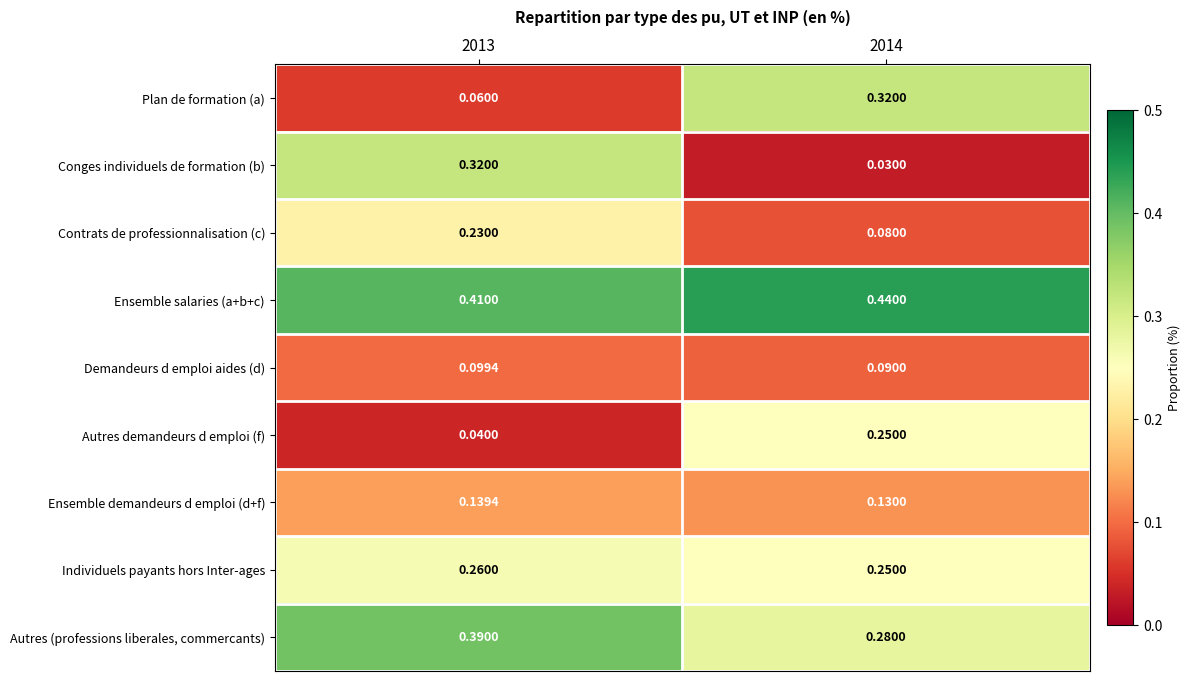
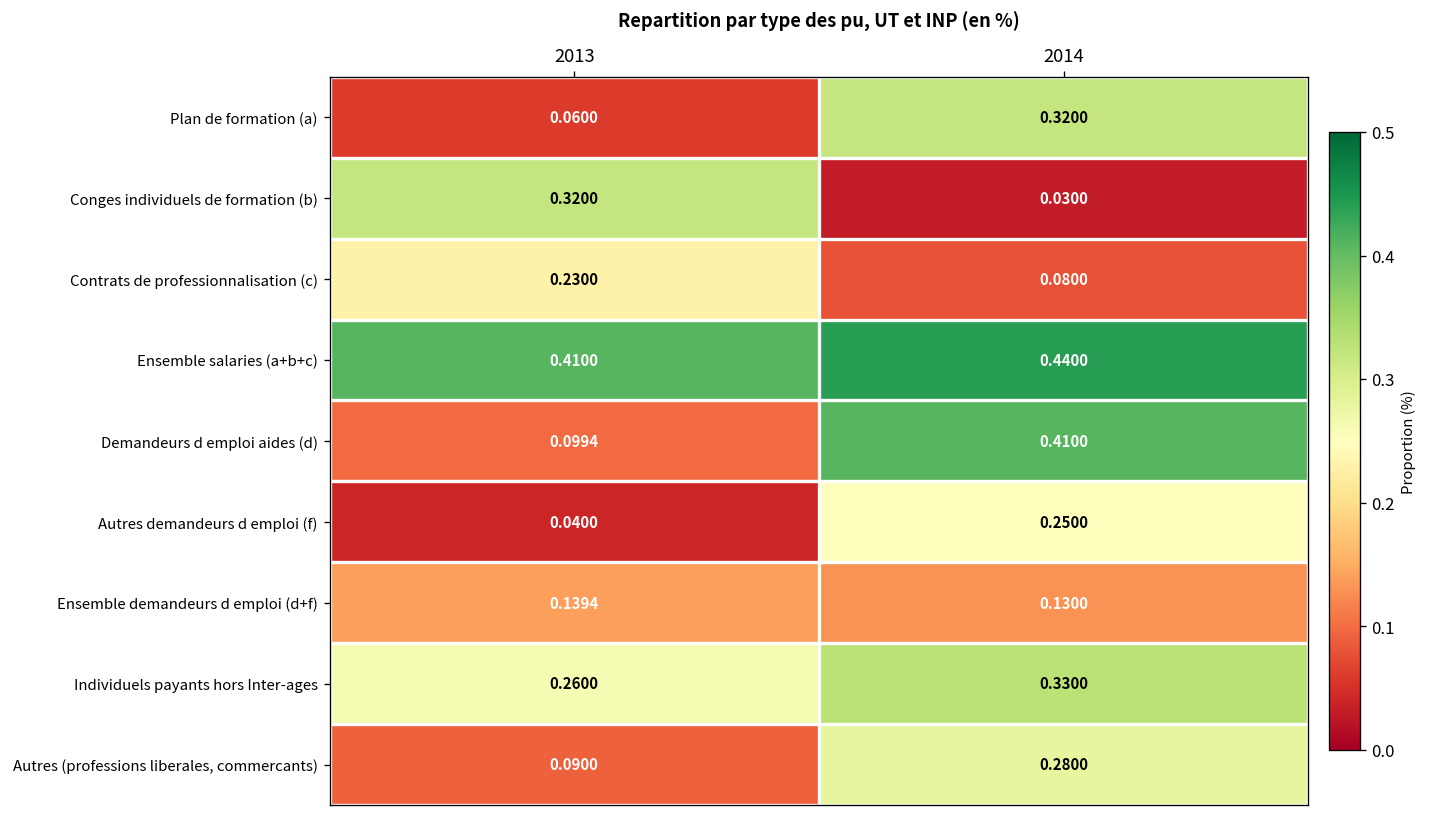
Demandeurs d emploi aides (d), 2014: 0.0900 -> 0.4100
Individuels payants hors Inter-ages, 2014: 0.2500 -> 0.3300
Autres (professions liberales, commercants), 2013: 0.3900 -> 0.0900
